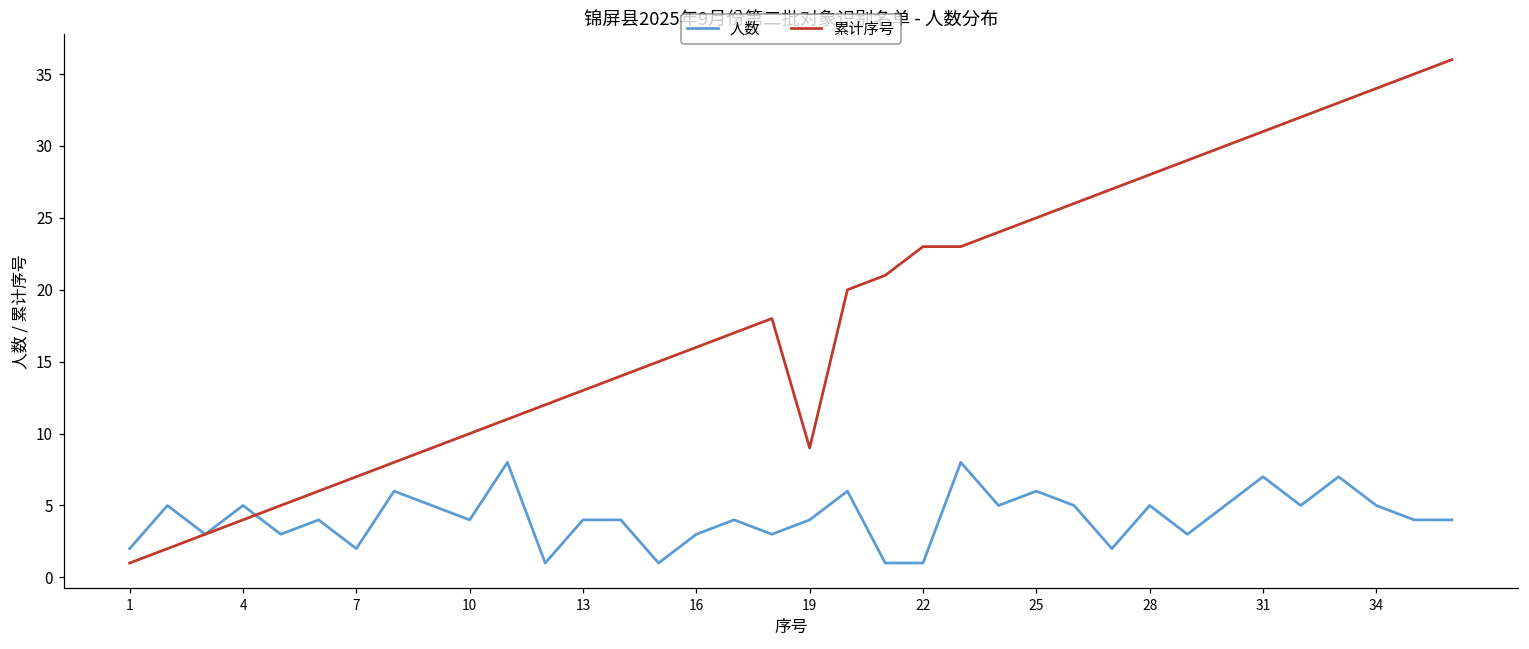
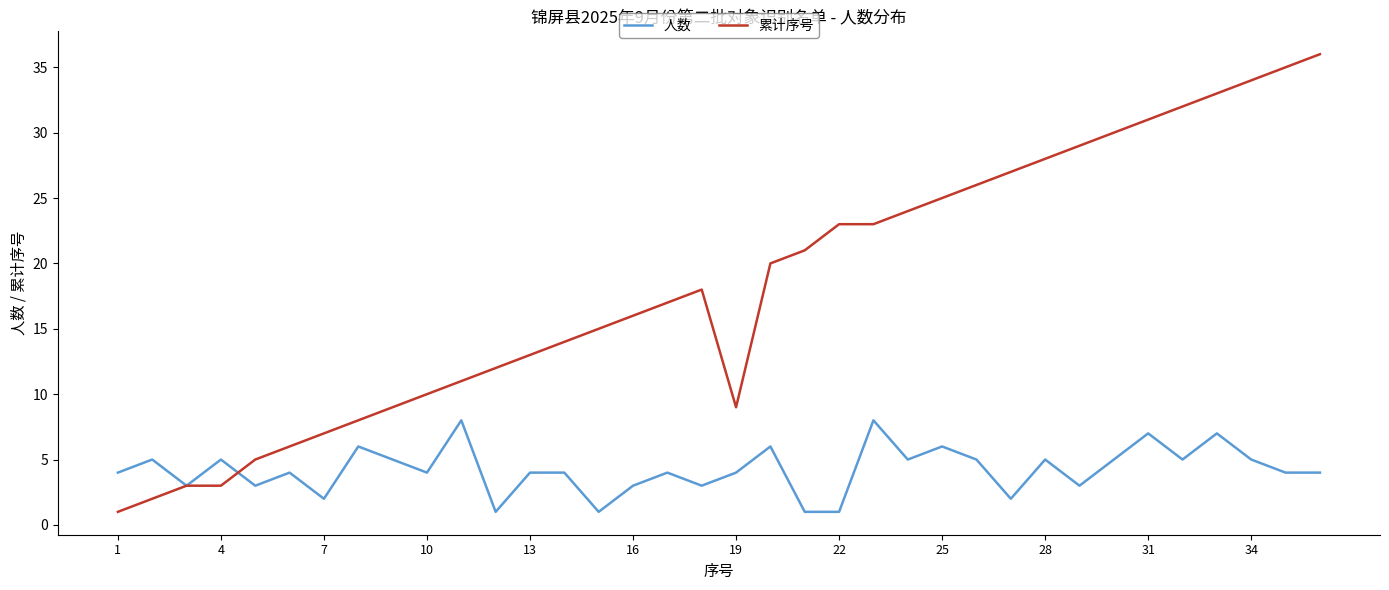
人数, 1: 2 -> 4
累计序号, 4: 4 -> 3
